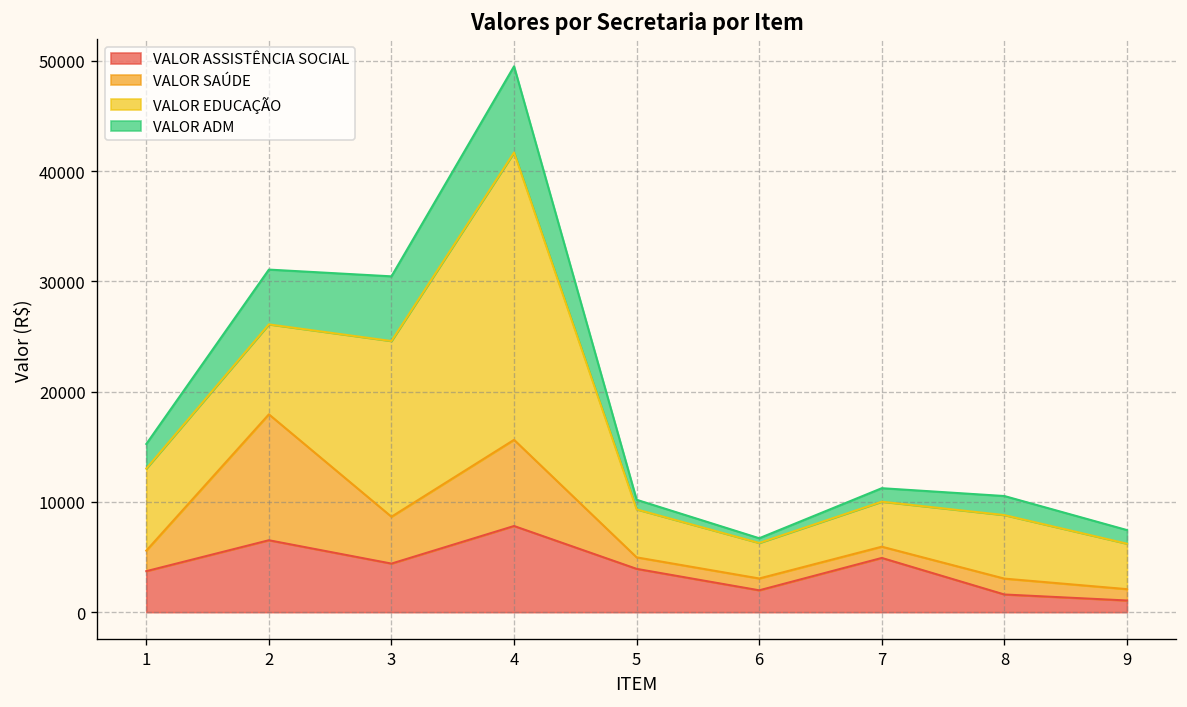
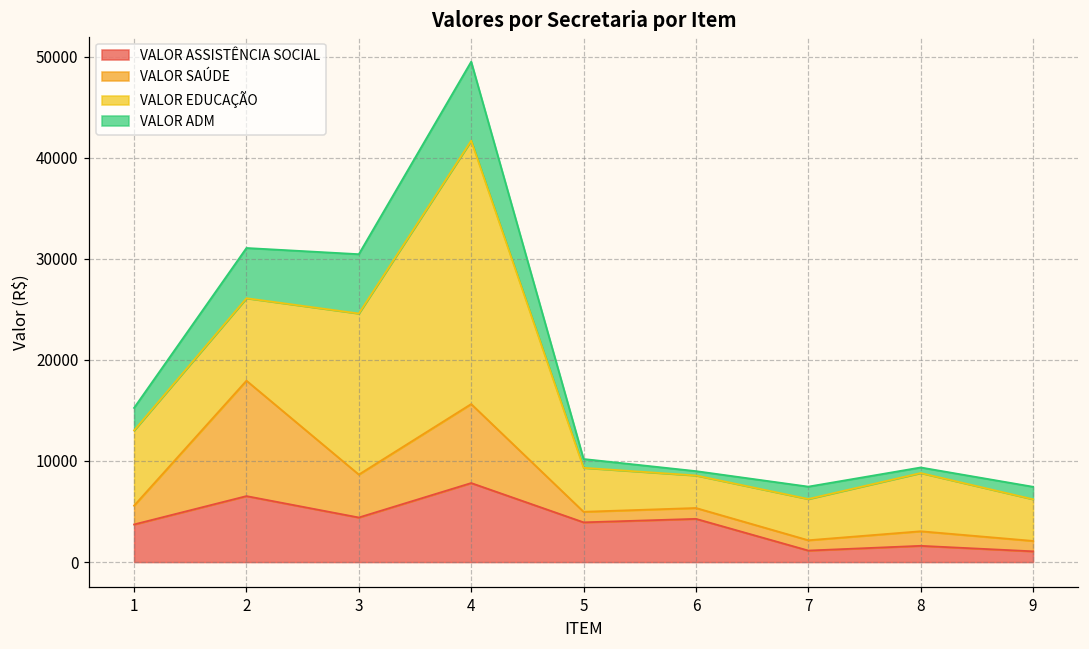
VALOR ASSISTÊNCIA SOCIAL, 6: 2000 -> 4000
VALOR ASSISTÊNCIA SOCIAL, 7: 5000 -> 1000
VALOR ADM, 8: 2000 -> 1000
